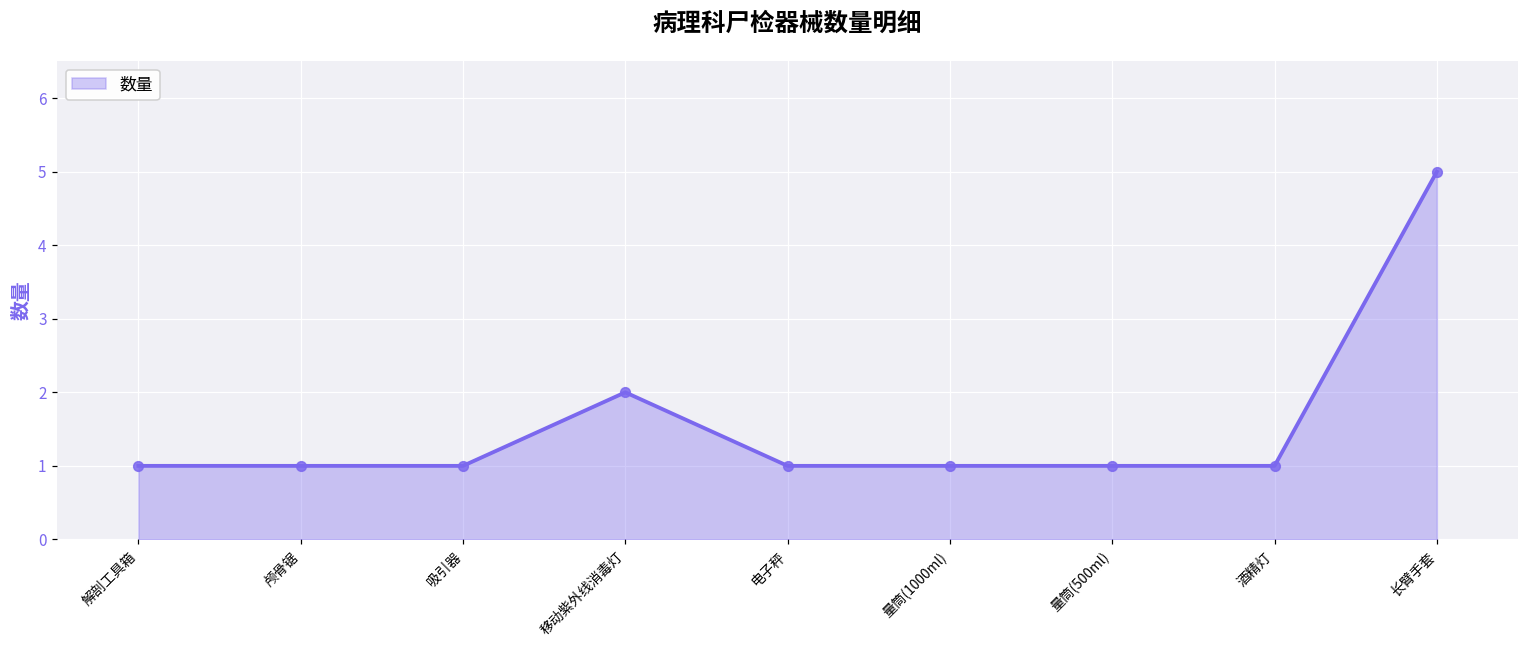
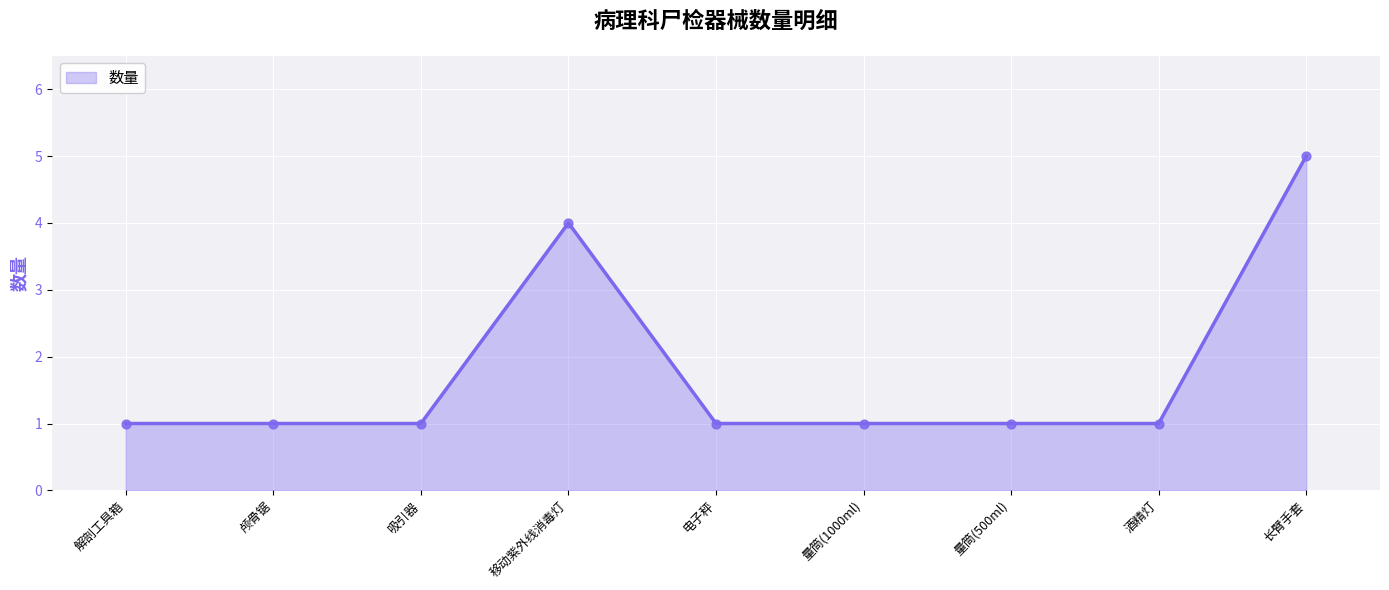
移动紫外线消毒灯: 2 -> 4
